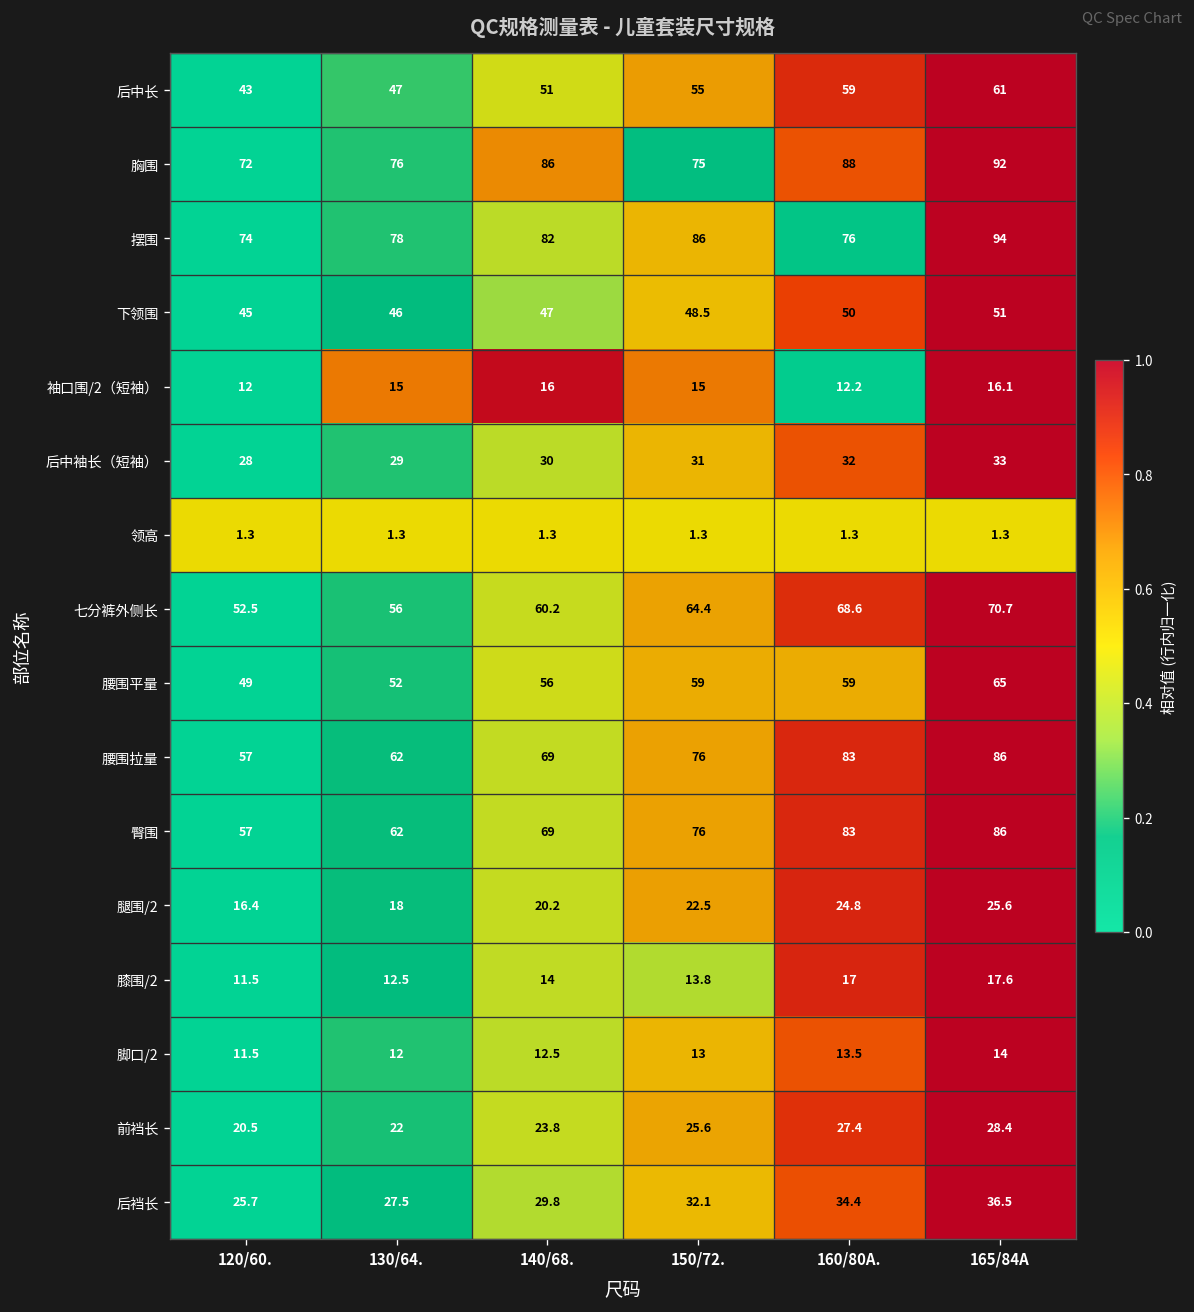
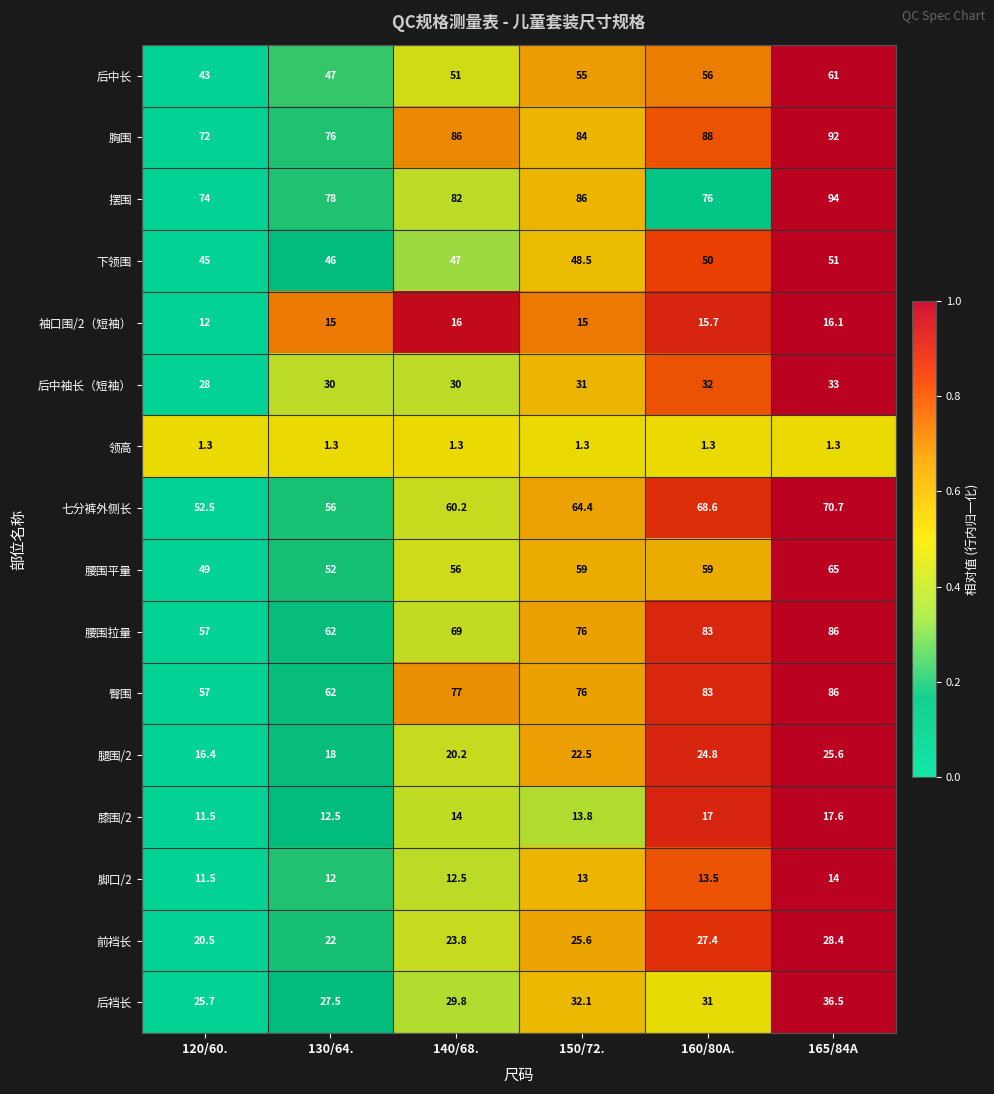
后中长, 160/80A.: 59 -> 56
胸围, 150/72.: 75 -> 84
袖口围/2（短袖）, 160/80A.: 12.2 -> 15.7
后中袖长（短袖）, 130/64.: 29 -> 30
臀围, 140/68.: 69 -> 77
后裆长, 160/80A.: 34.4 -> 31
